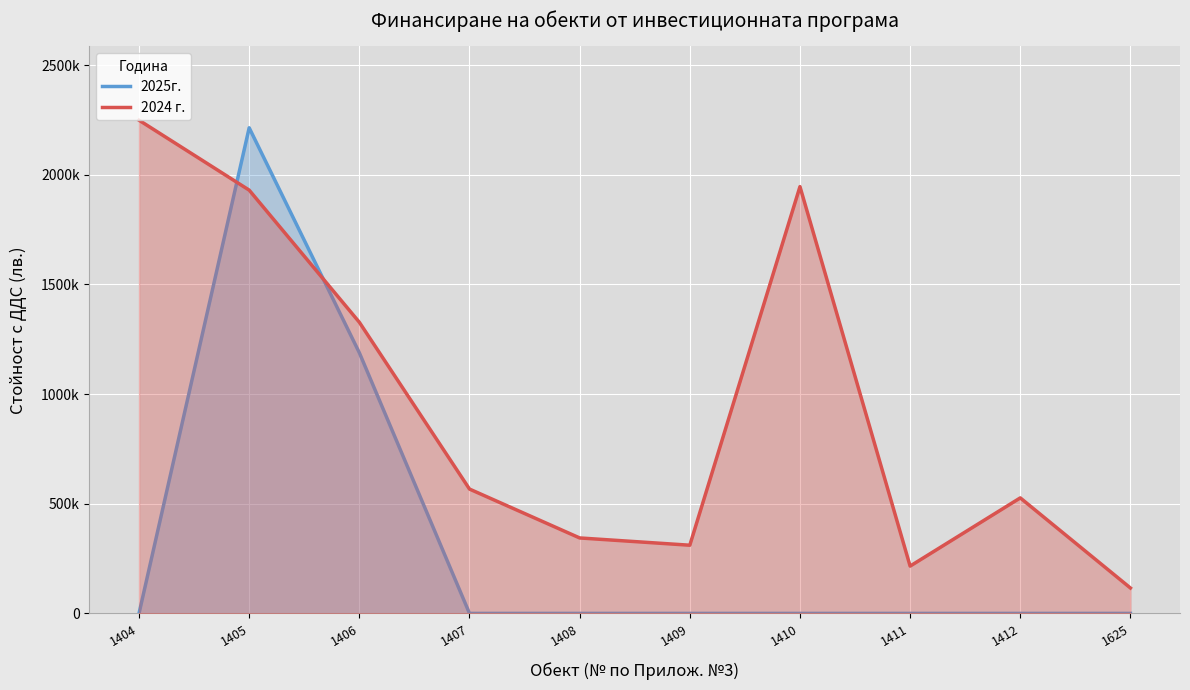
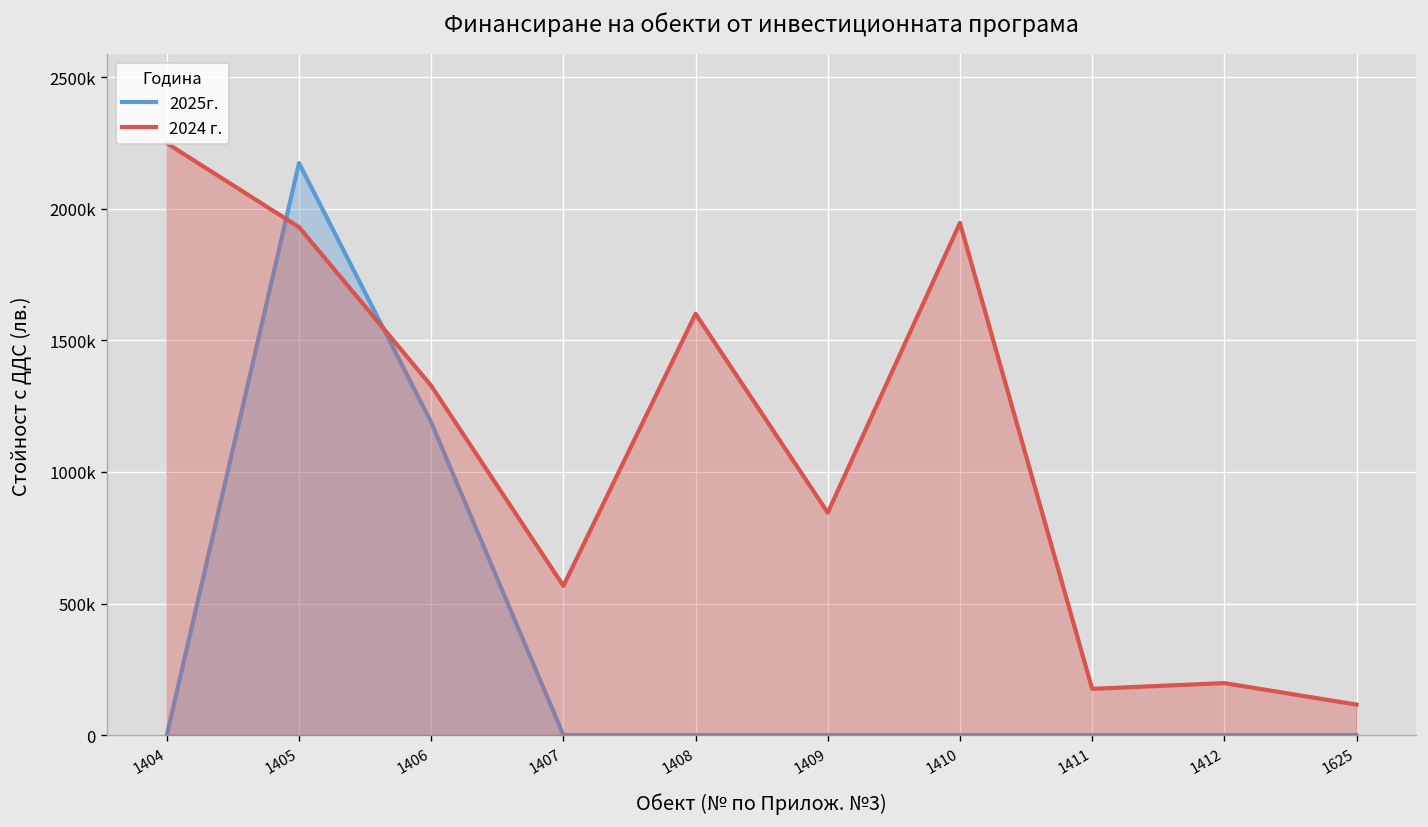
2025г., 1405: 2210000 -> 2170000
2024 г., 1408: 340000 -> 1600000
2024 г., 1409: 310000 -> 850000
2024 г., 1411: 220000 -> 180000
2024 г., 1412: 530000 -> 200000
